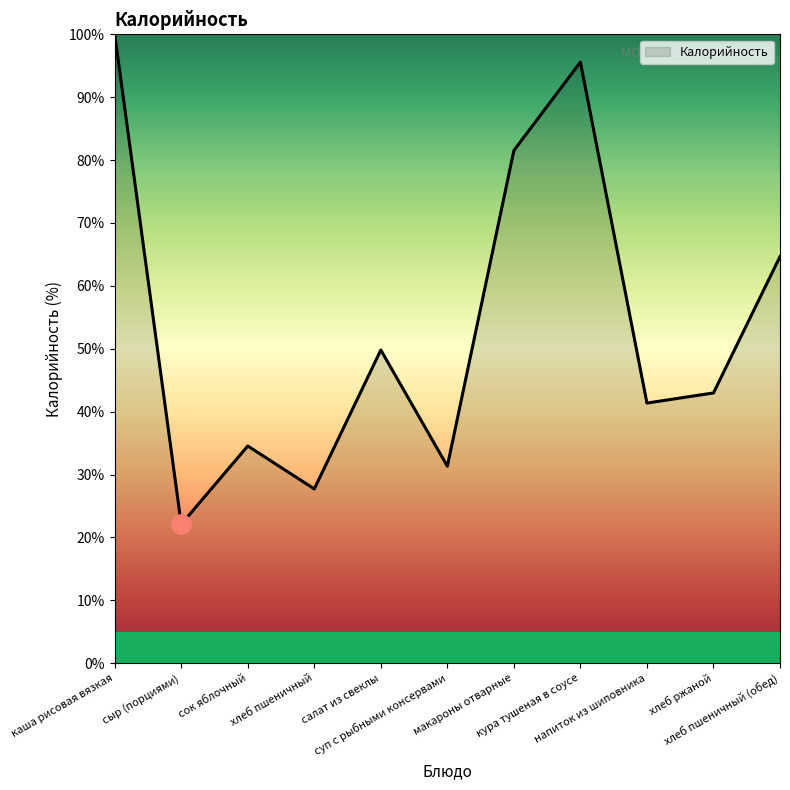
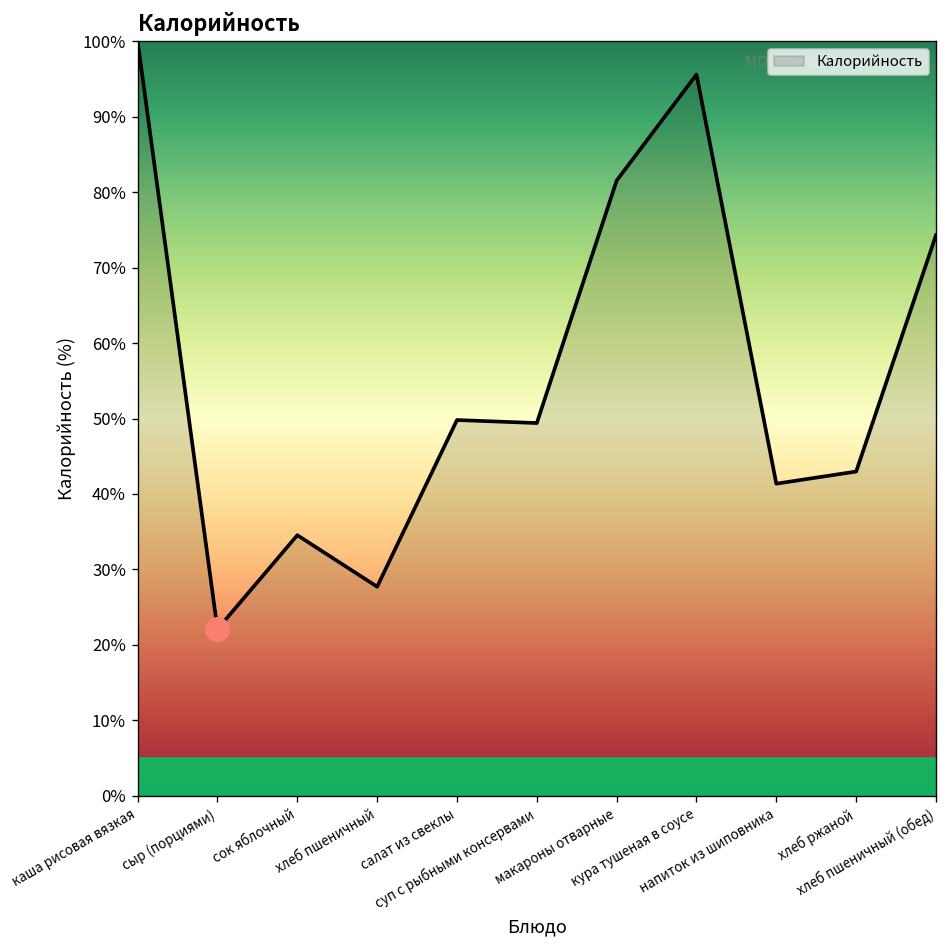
Калорийность, суп с рыбными консервами: 31% -> 49%
Калорийность, хлеб пшеничный (обед): 65% -> 74%
